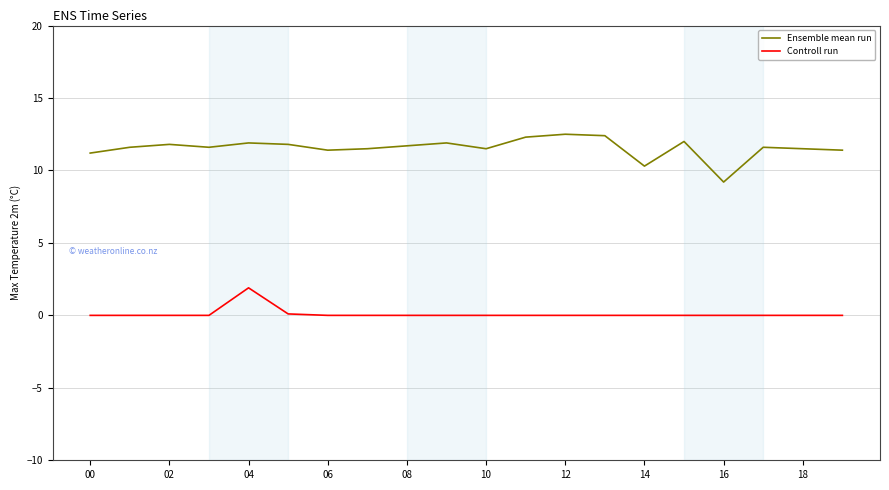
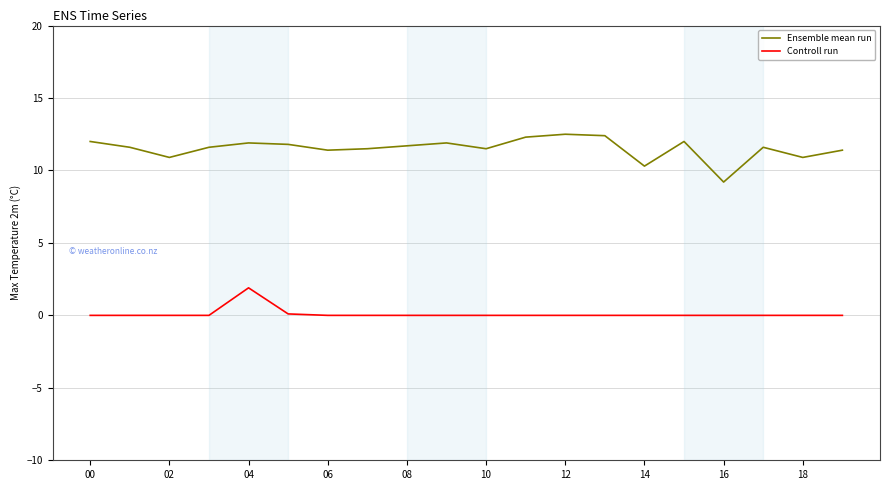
Ensemble mean run, 00: 11.2 -> 12.0
Ensemble mean run, 02: 11.8 -> 10.9
Ensemble mean run, 18: 11.5 -> 10.9
